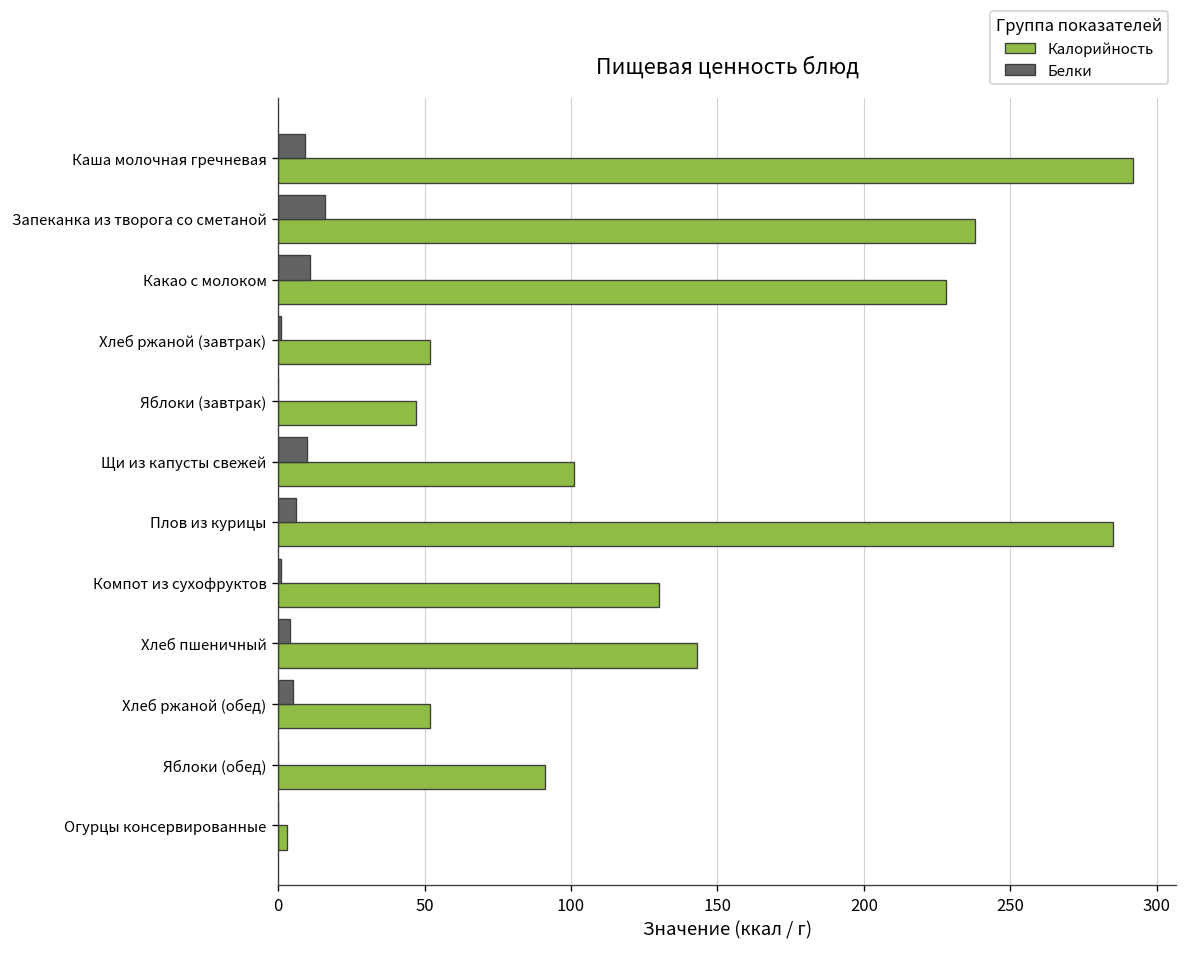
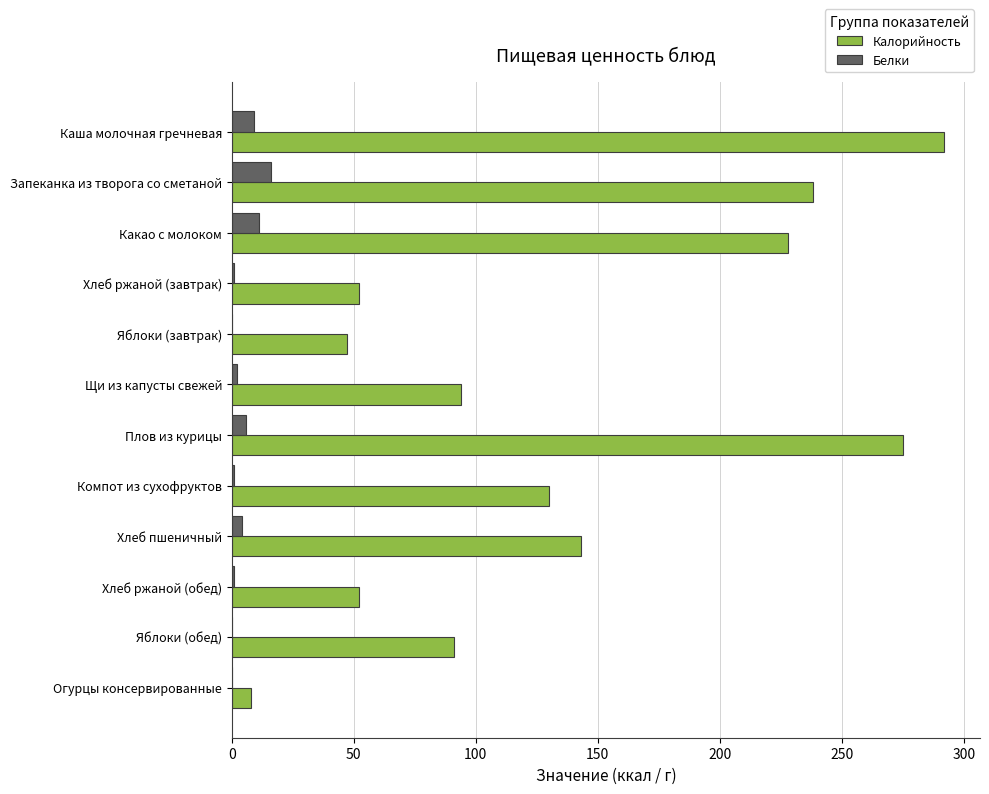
Белки, Щи из капусты свежей: 10 -> 2
Калорийность, Щи из капусты свежей: 101 -> 94
Калорийность, Плов из курицы: 285 -> 275
Белки, Хлеб ржаной (обед): 5 -> 1
Калорийность, Огурцы консервированные: 3 -> 8
